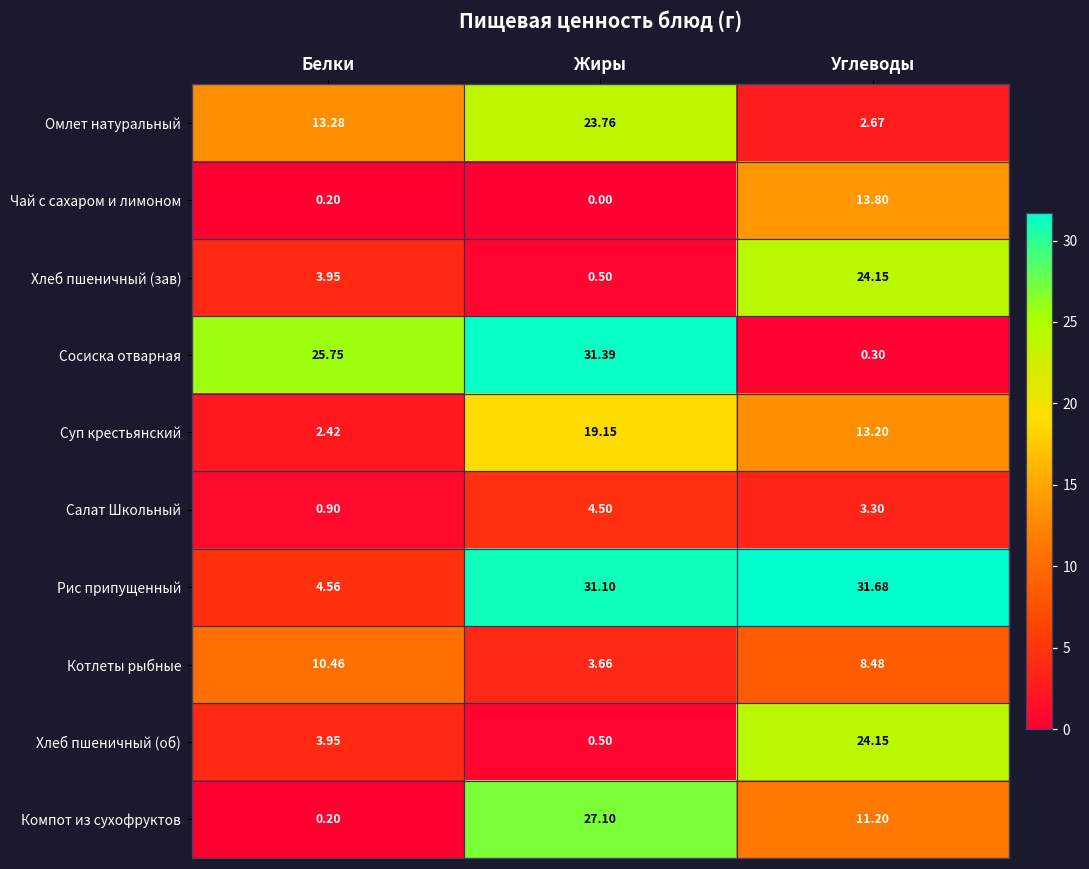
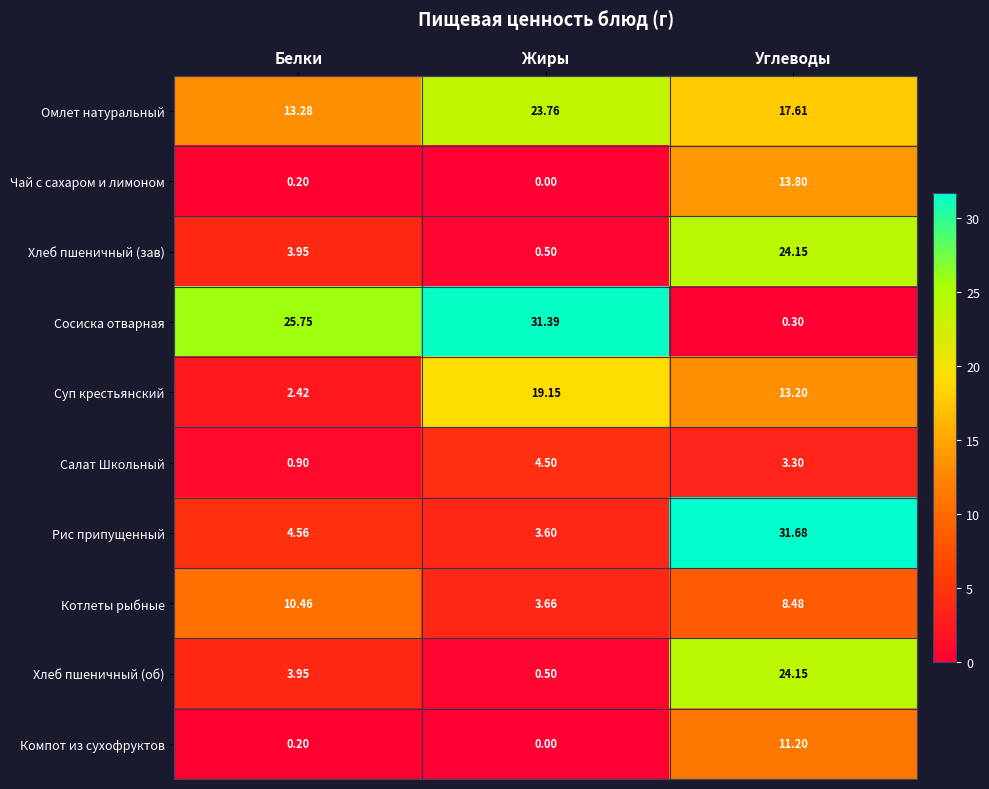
Омлет натуральный, Углеводы: 2.67 -> 17.61
Рис припущенный, Жиры: 31.10 -> 3.60
Компот из сухофруктов, Жиры: 27.10 -> 0.00
